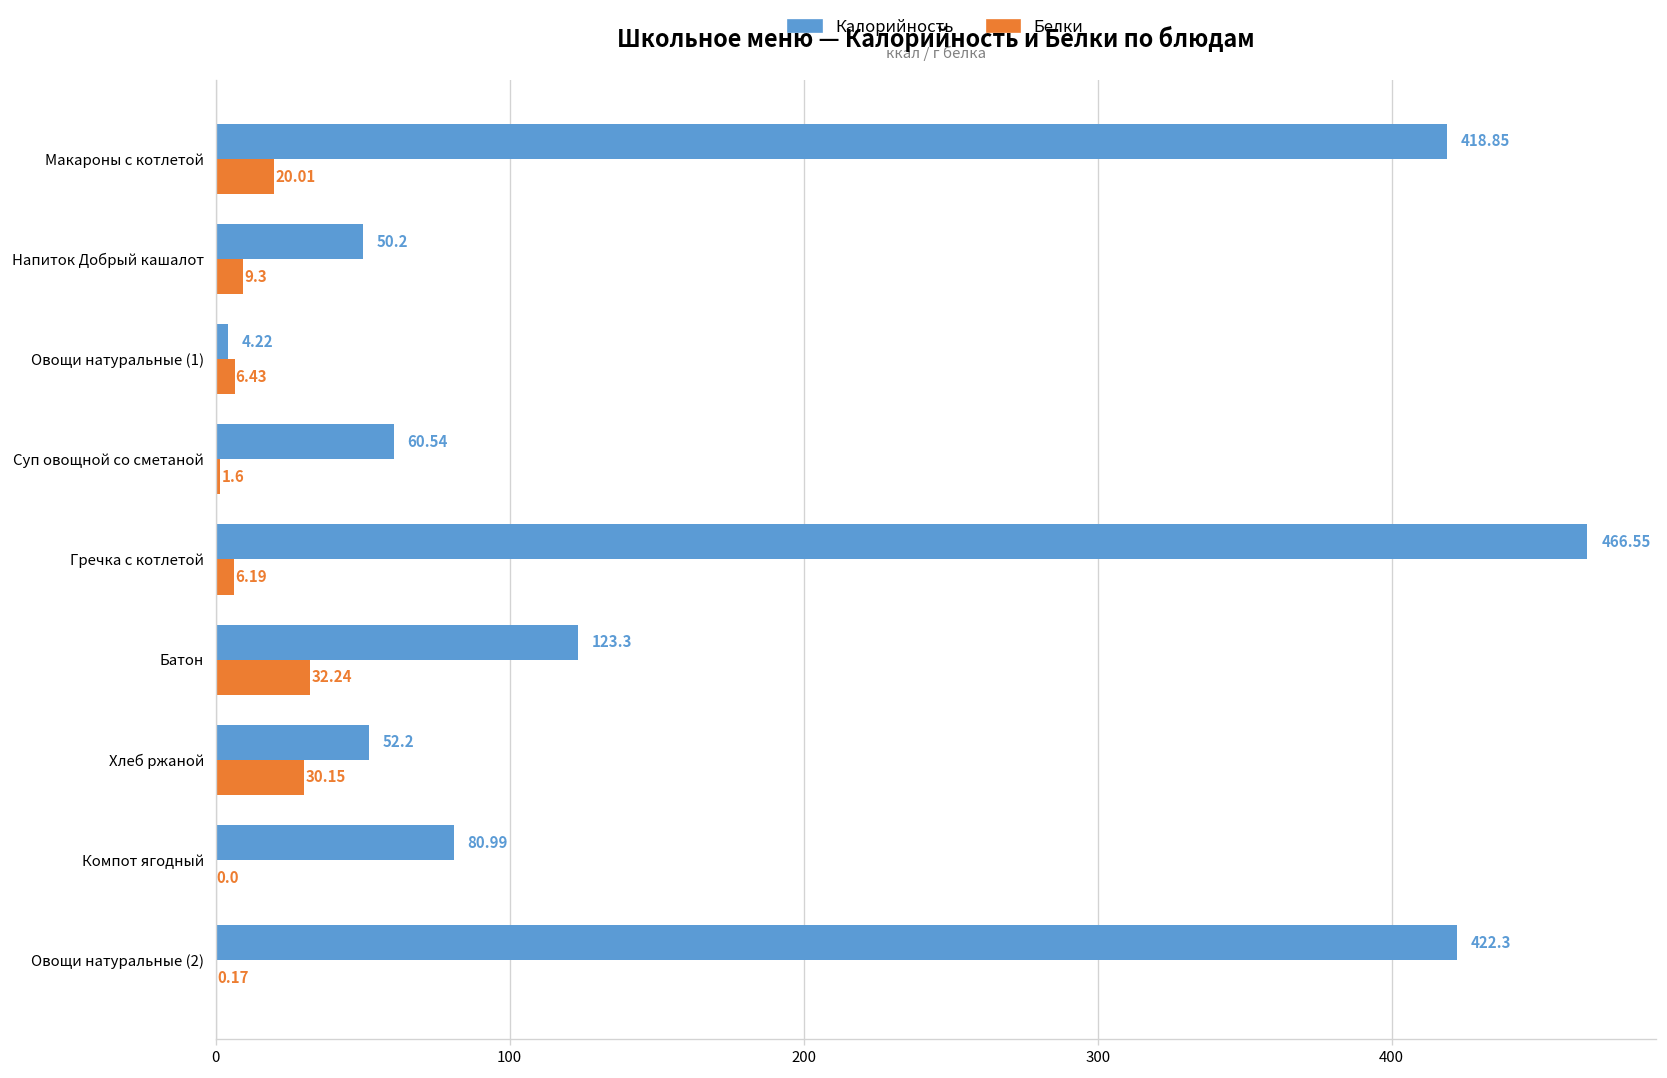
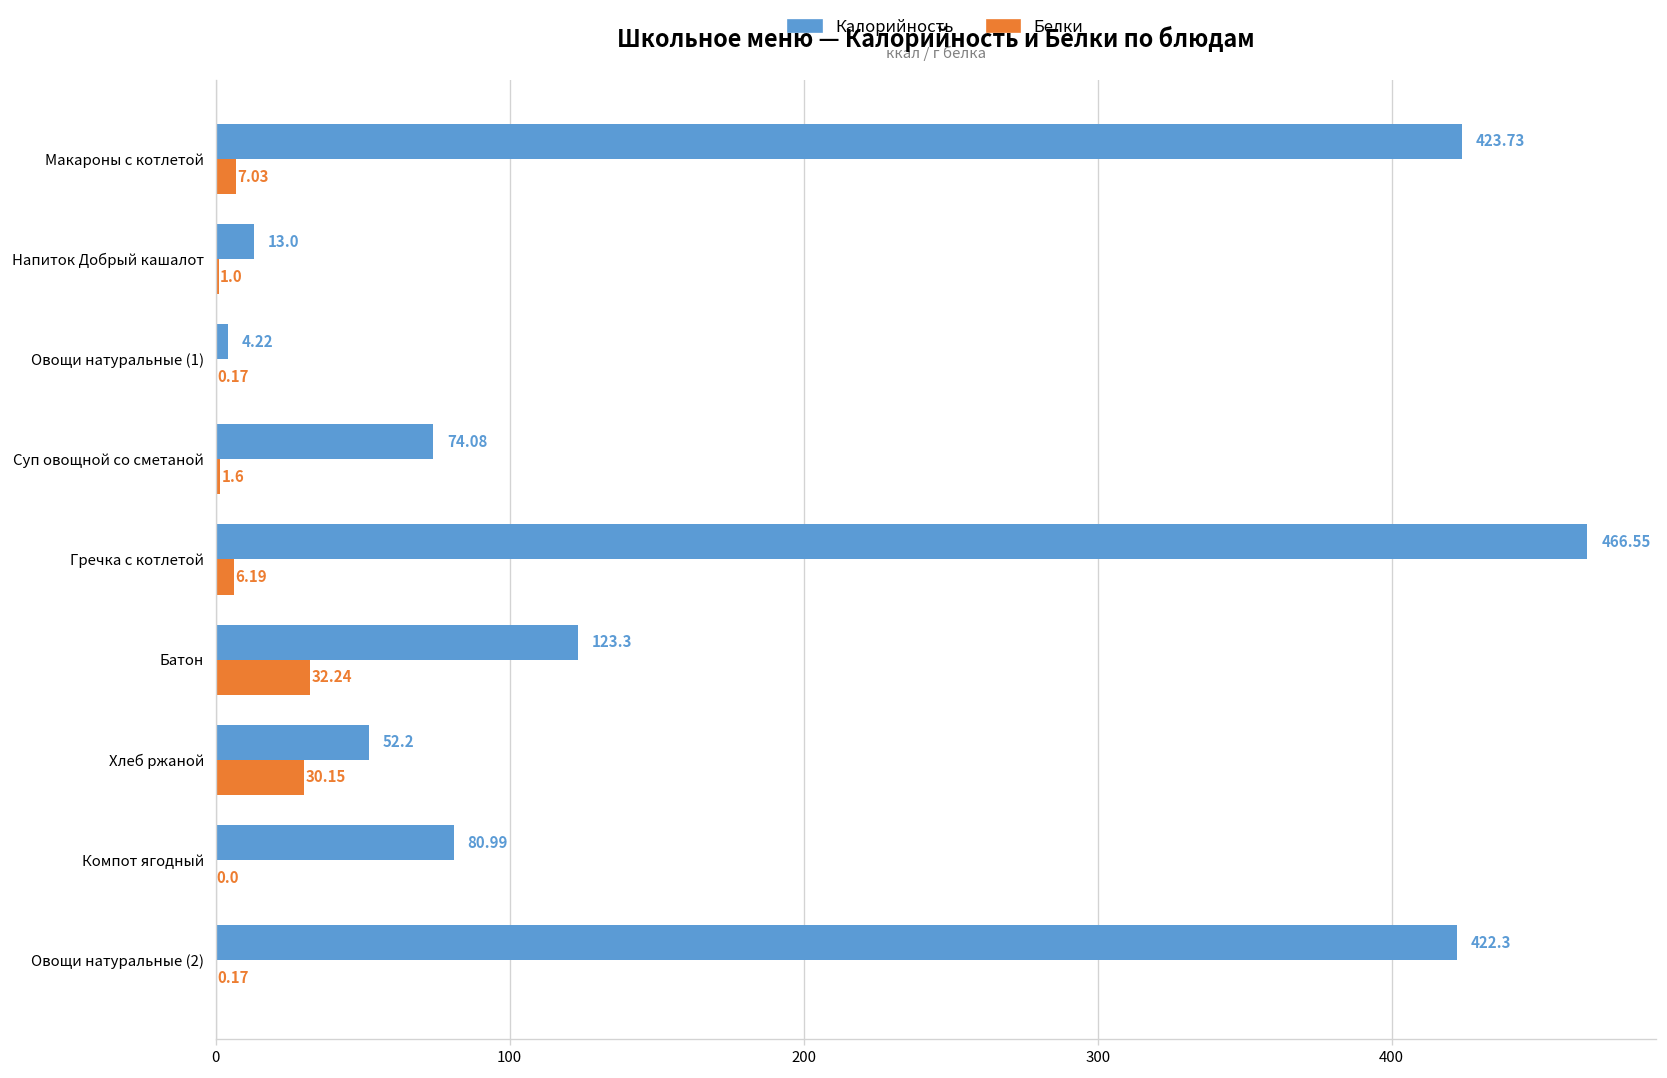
Калорийность, Макароны с котлетой: 418.85 -> 423.73
Белки, Макароны с котлетой: 20.01 -> 7.03
Калорийность, Напиток Добрый кашалот: 50.2 -> 13.0
Белки, Напиток Добрый кашалот: 9.3 -> 1.0
Белки, Овощи натуральные (1): 6.43 -> 0.17
Калорийность, Суп овощной со сметаной: 60.54 -> 74.08
